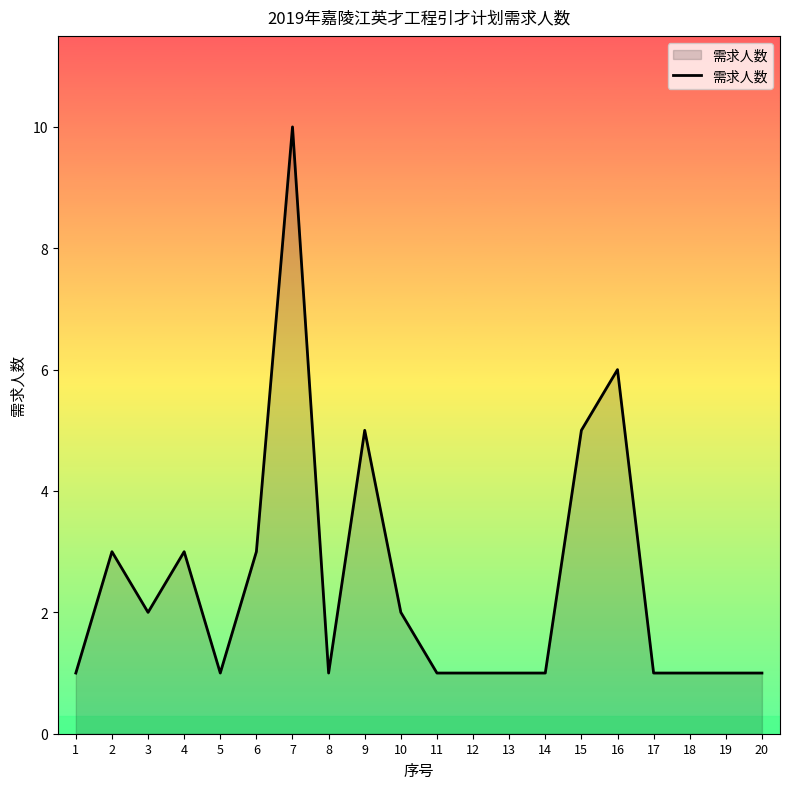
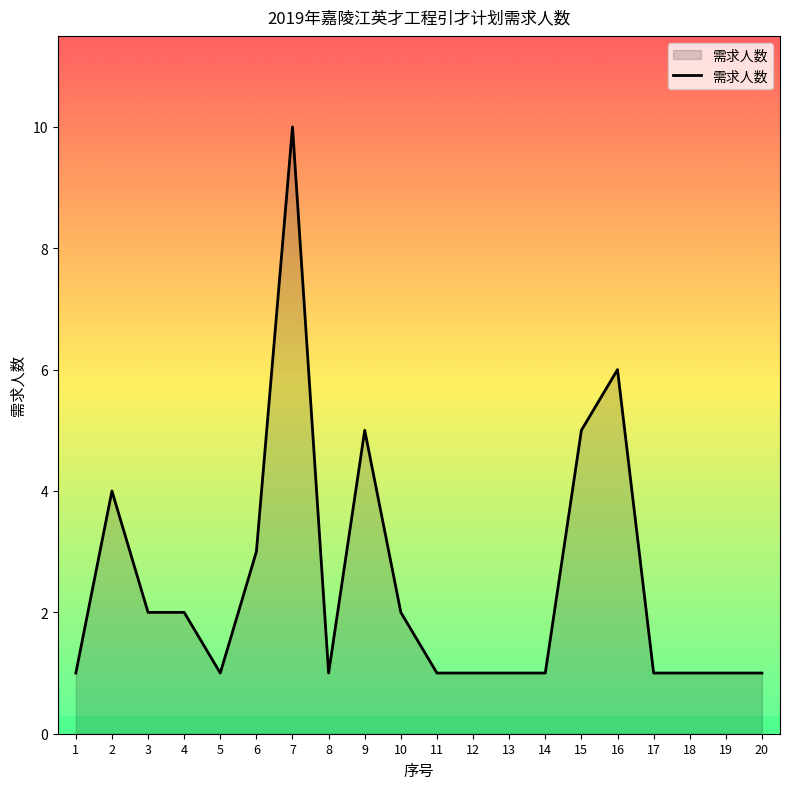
2: 3 -> 4
4: 3 -> 2
